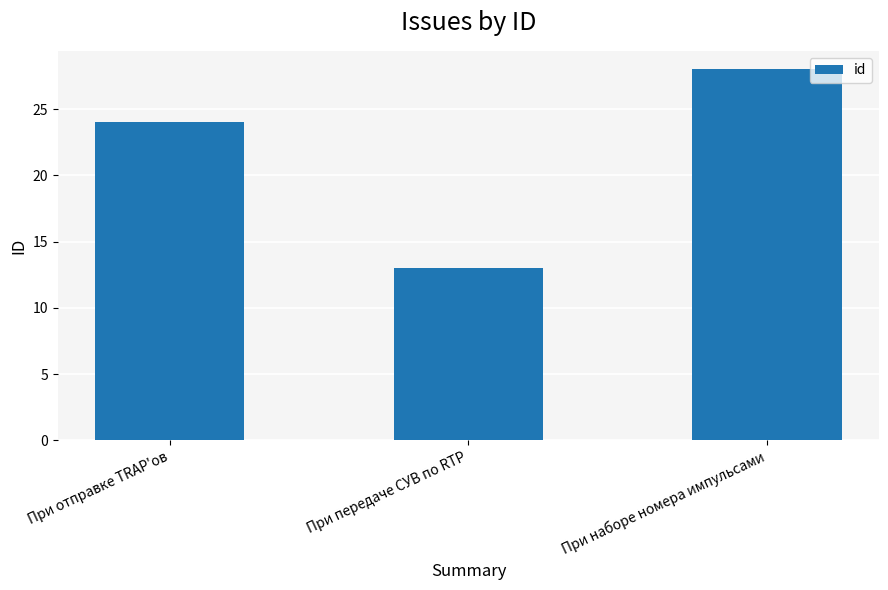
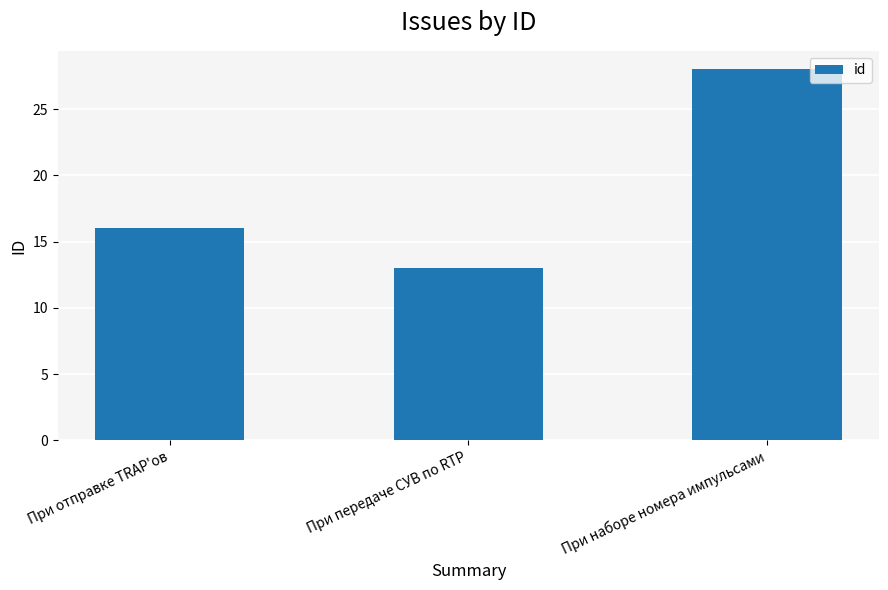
При отправке TRAP'ов: 24 -> 16
